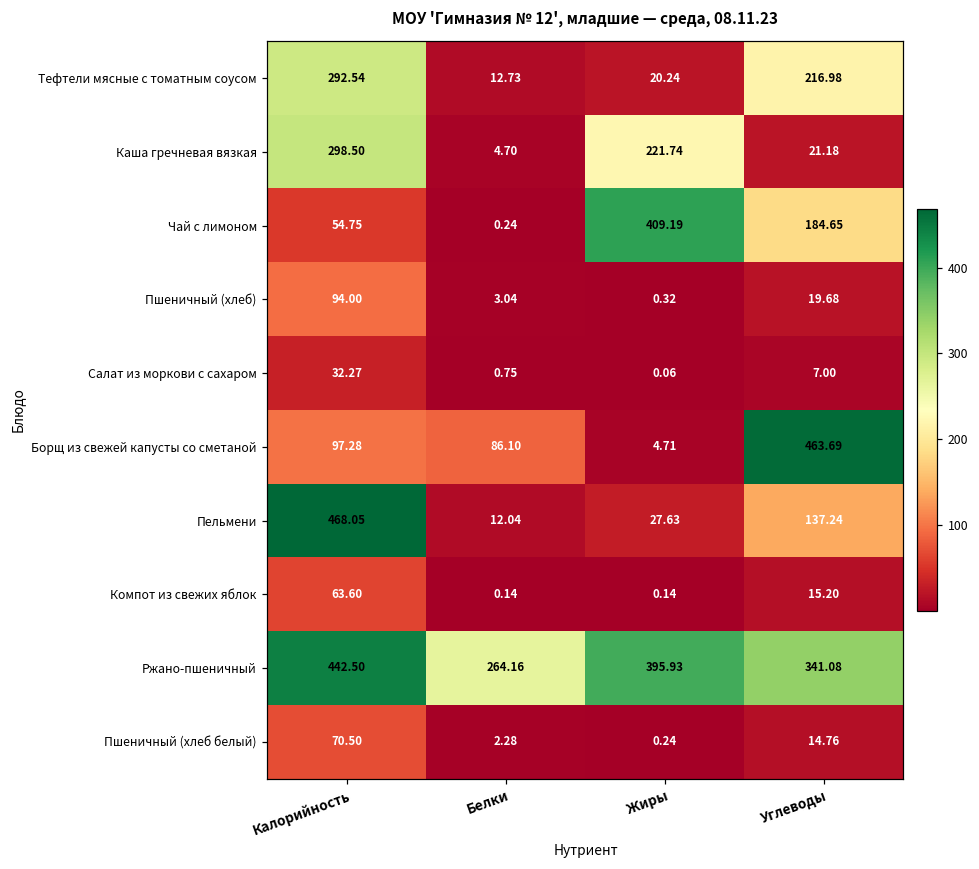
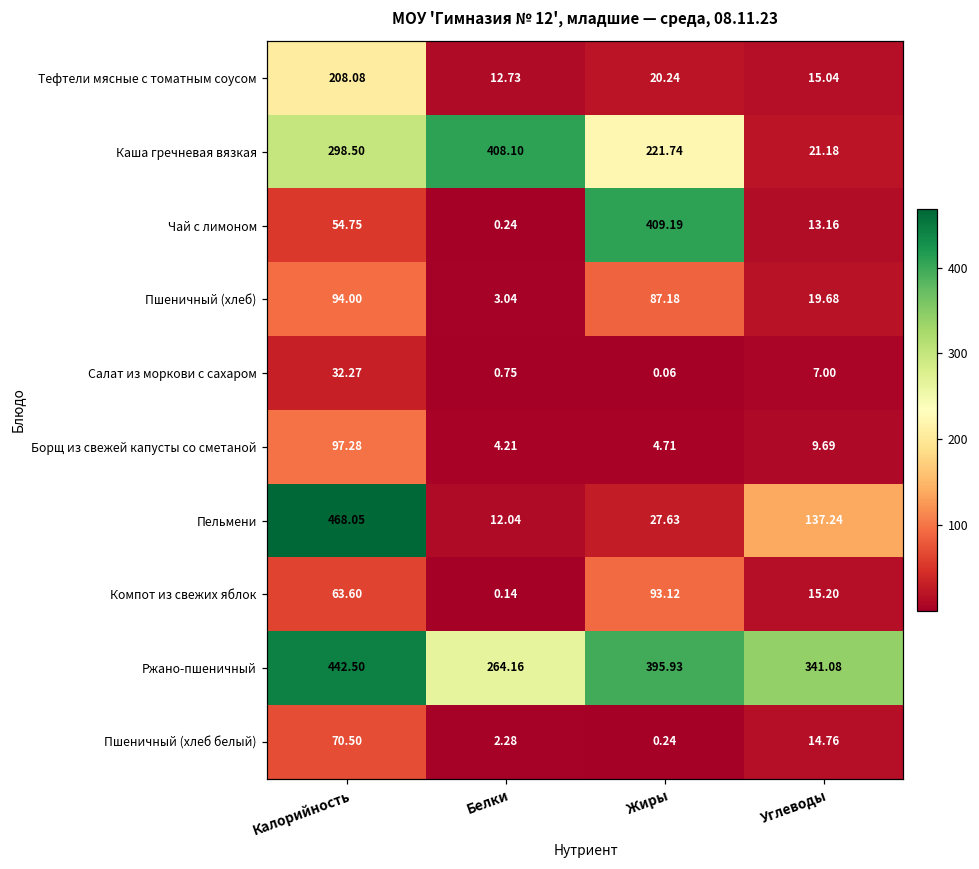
Тефтели мясные с томатным соусом, Калорийность: 292.54 -> 208.08
Тефтели мясные с томатным соусом, Углеводы: 216.98 -> 15.04
Каша гречневая вязкая, Белки: 4.70 -> 408.10
Чай с лимоном, Углеводы: 184.65 -> 13.16
Пшеничный (хлеб), Жиры: 0.32 -> 87.18
Борщ из свежей капусты со сметаной, Белки: 86.10 -> 4.21
Борщ из свежей капусты со сметаной, Углеводы: 463.69 -> 9.69
Компот из свежих яблок, Жиры: 0.14 -> 93.12
